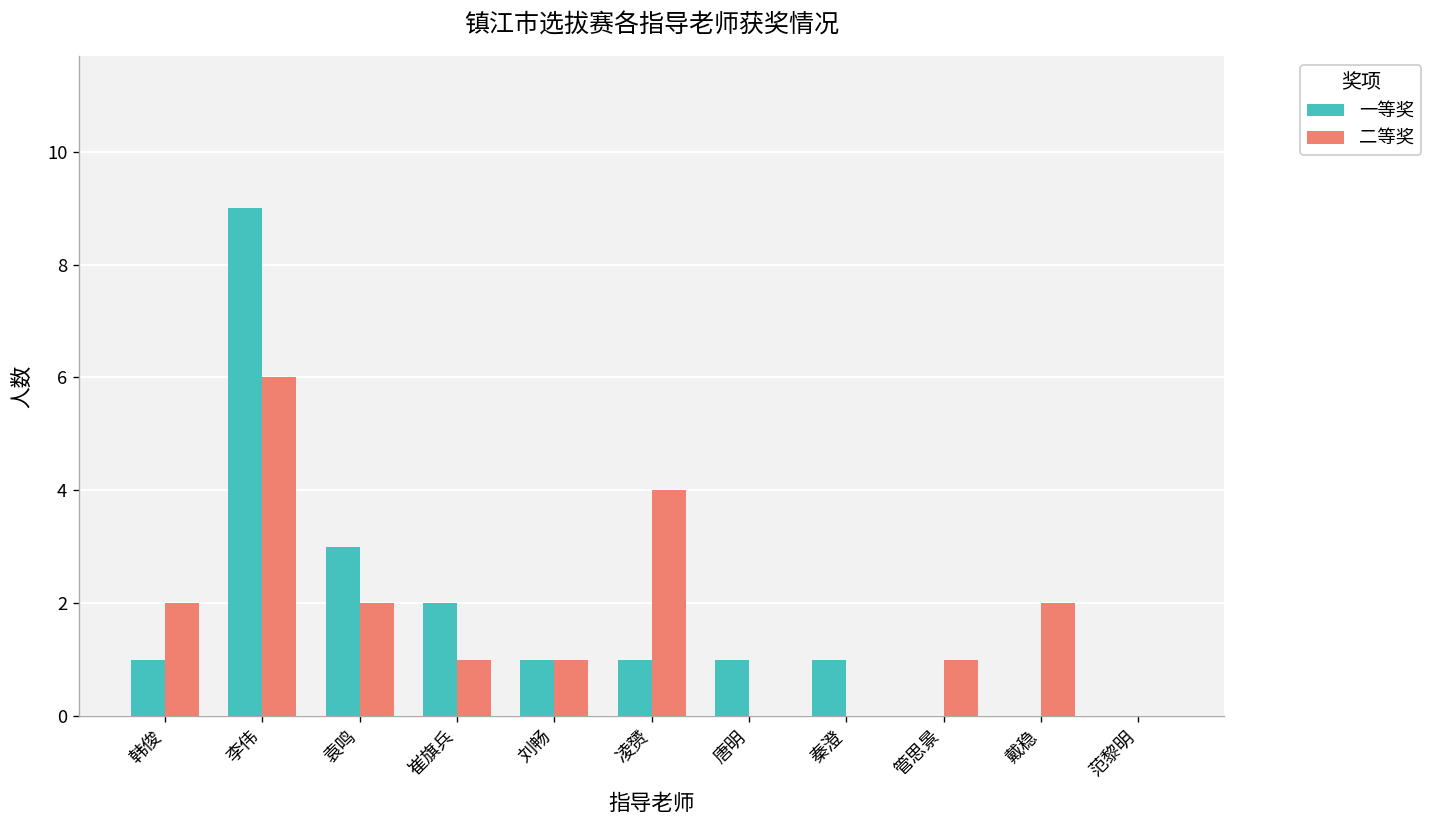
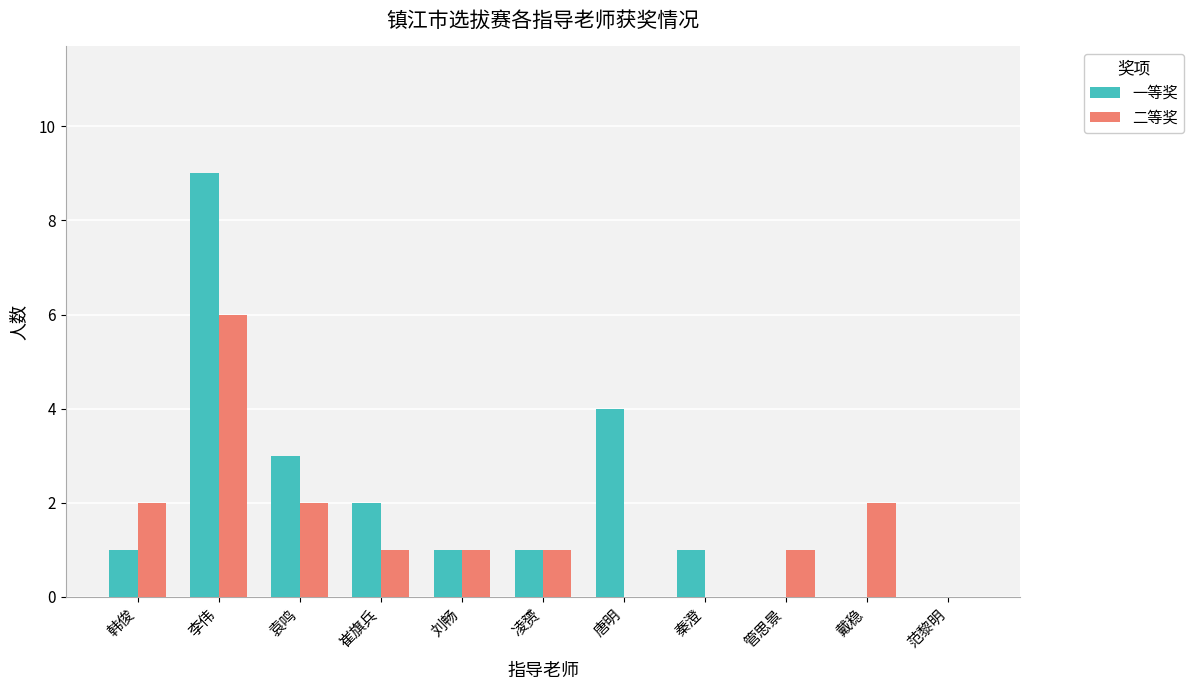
二等奖, 凌赟: 4 -> 1
一等奖, 唐明: 1 -> 4
